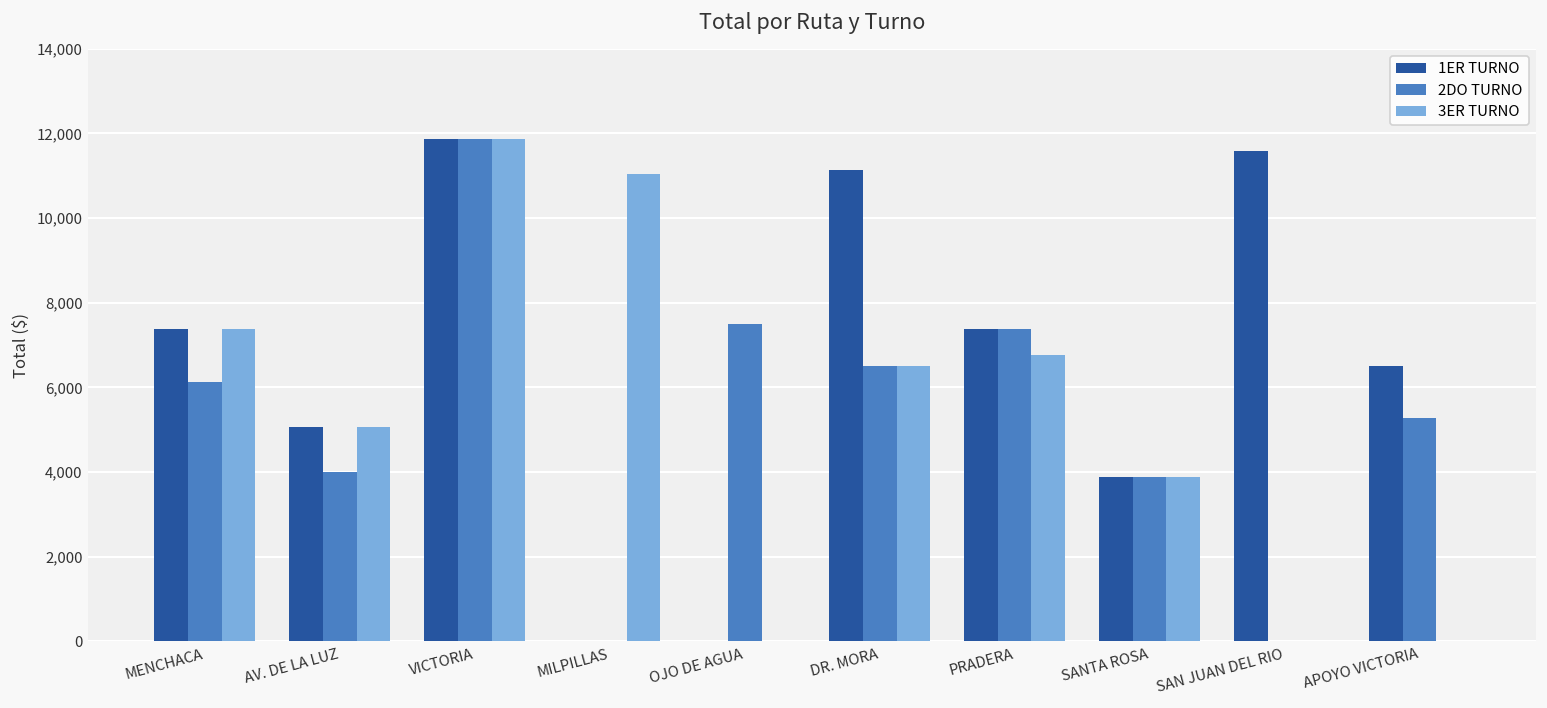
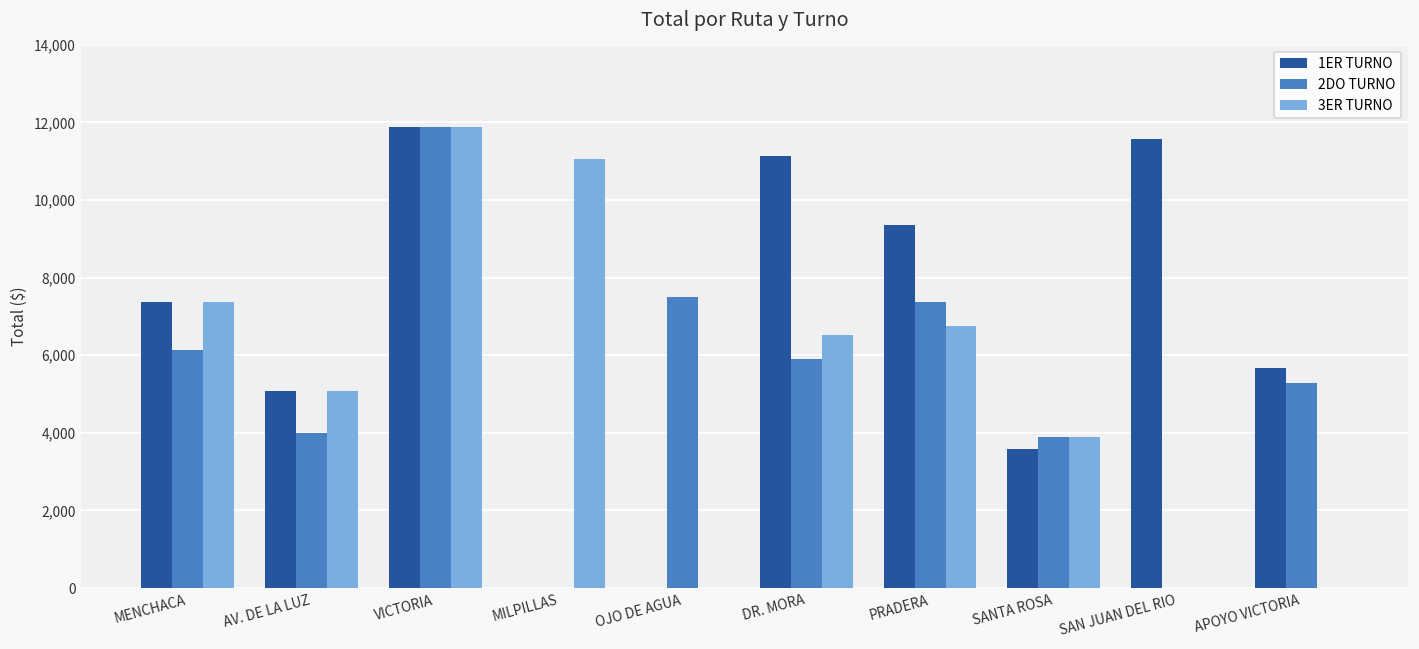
2DO TURNO, DR. MORA: 6,500 -> 5,900
1ER TURNO, PRADERA: 7,400 -> 9,400
1ER TURNO, SANTA ROSA: 3,900 -> 3,600
1ER TURNO, APOYO VICTORIA: 6,500 -> 5,700
